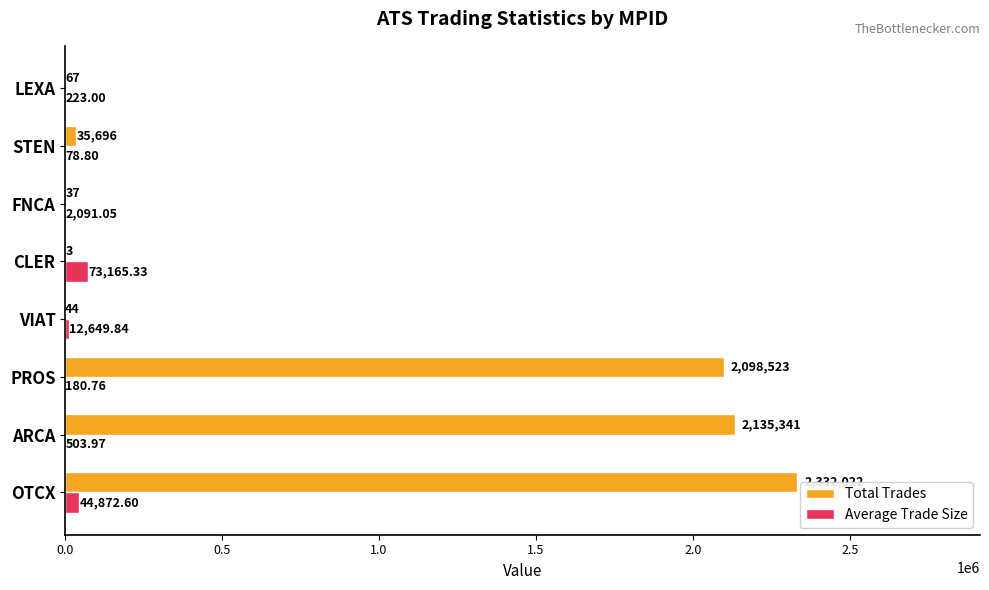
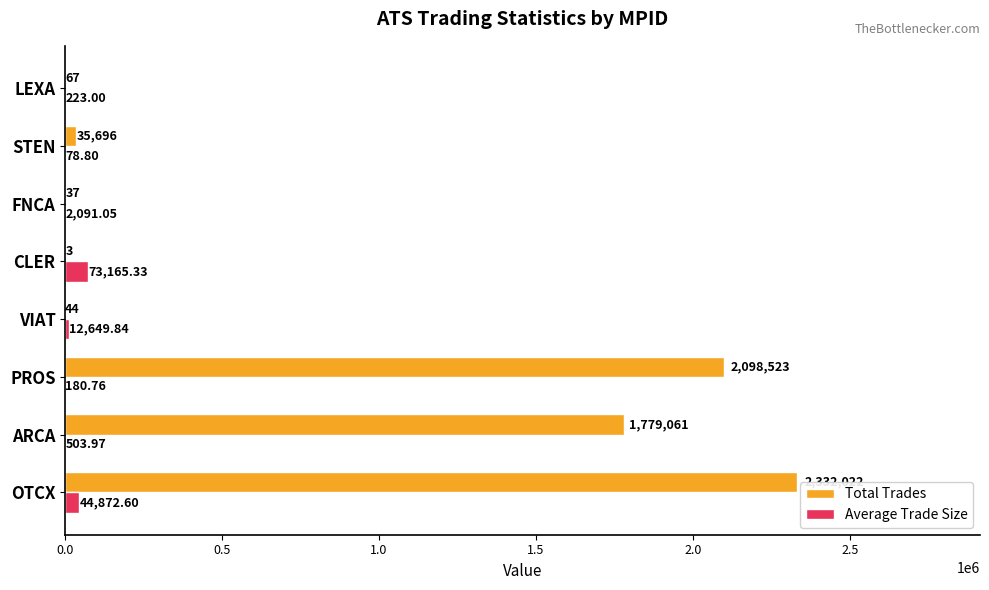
Total Trades, ARCA: 2,135,341 -> 1,779,061
